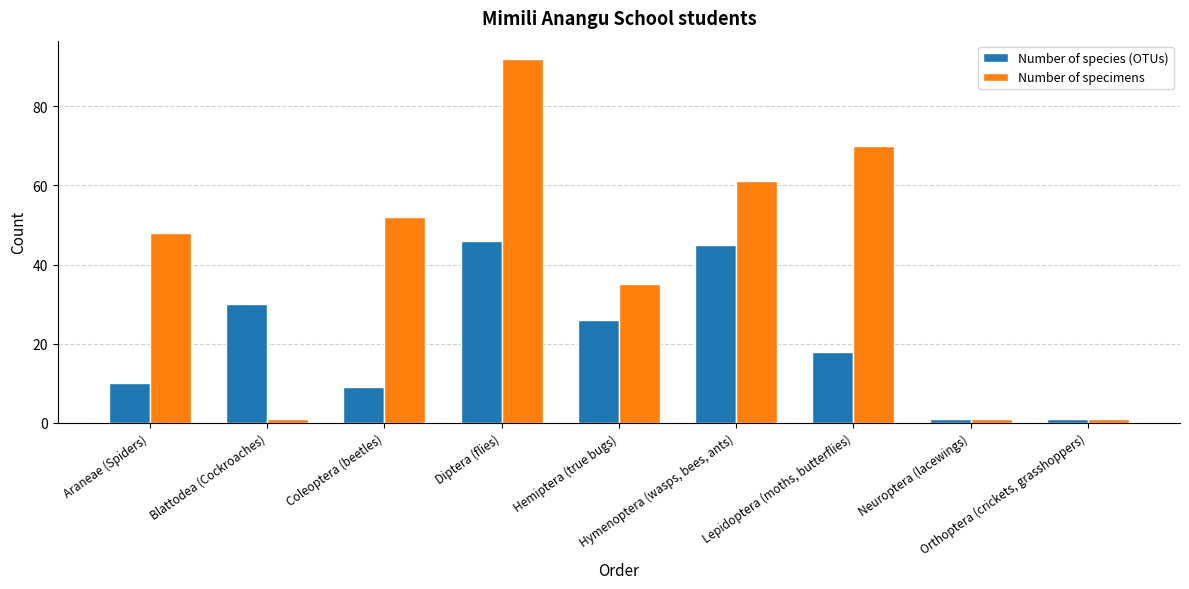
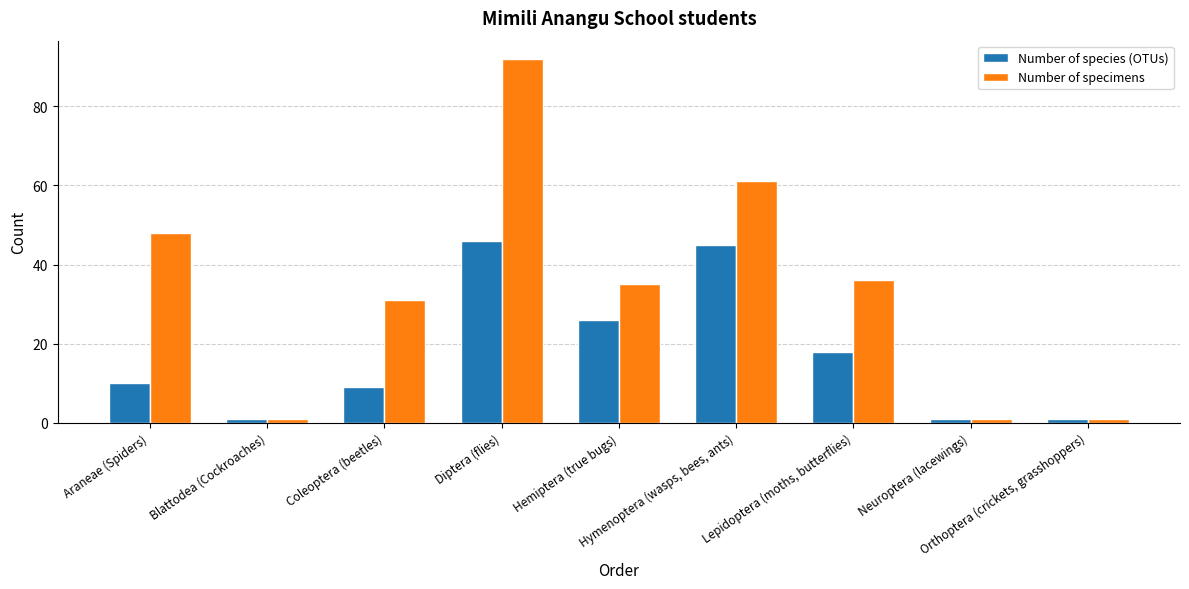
Number of species (OTUs), Blattodea (Cockroaches): 30 -> 1
Number of specimens, Coleoptera (beetles): 52 -> 31
Number of specimens, Lepidoptera (moths, butterflies): 70 -> 36
